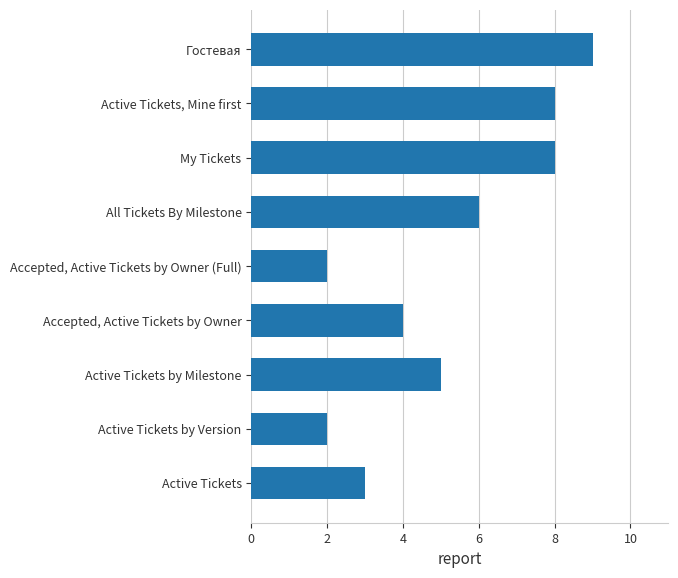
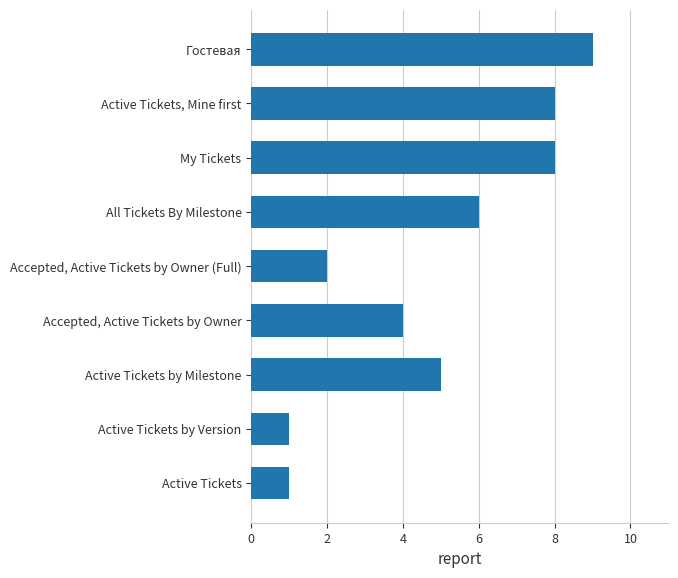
Active Tickets by Version: 2 -> 1
Active Tickets: 3 -> 1
